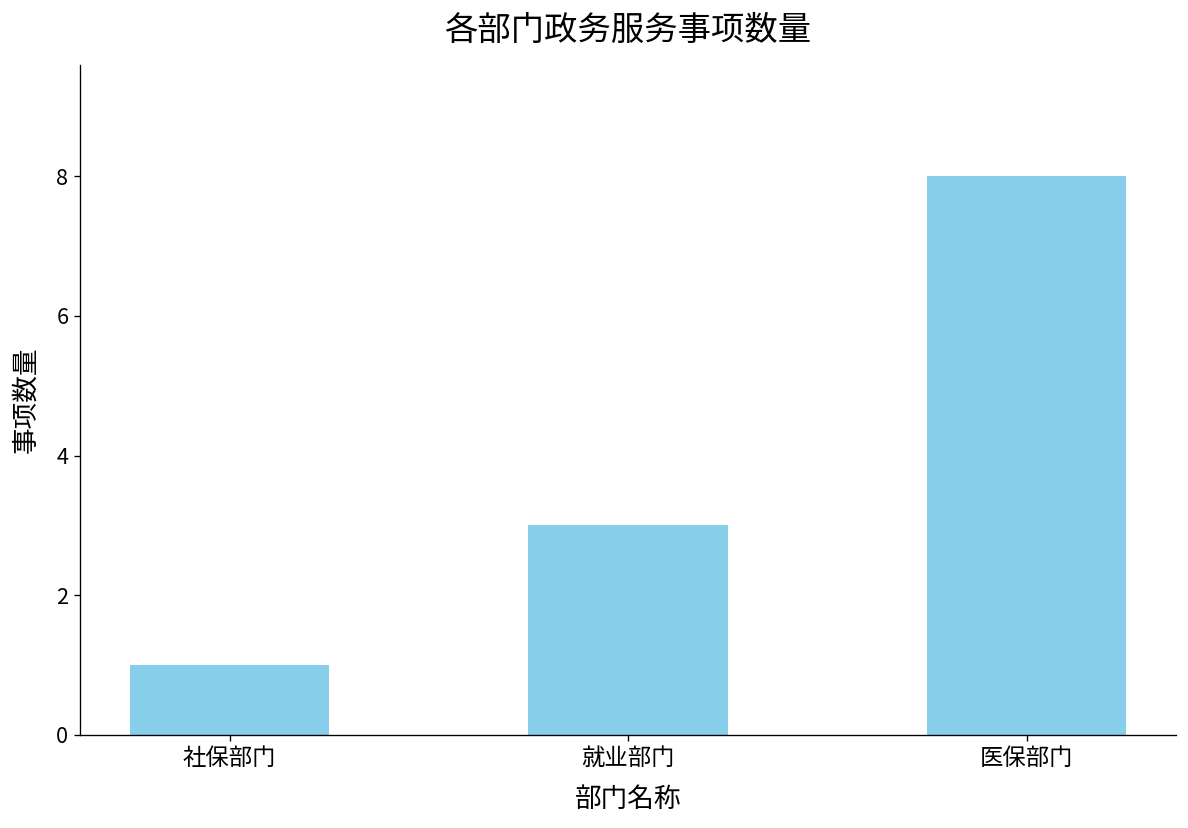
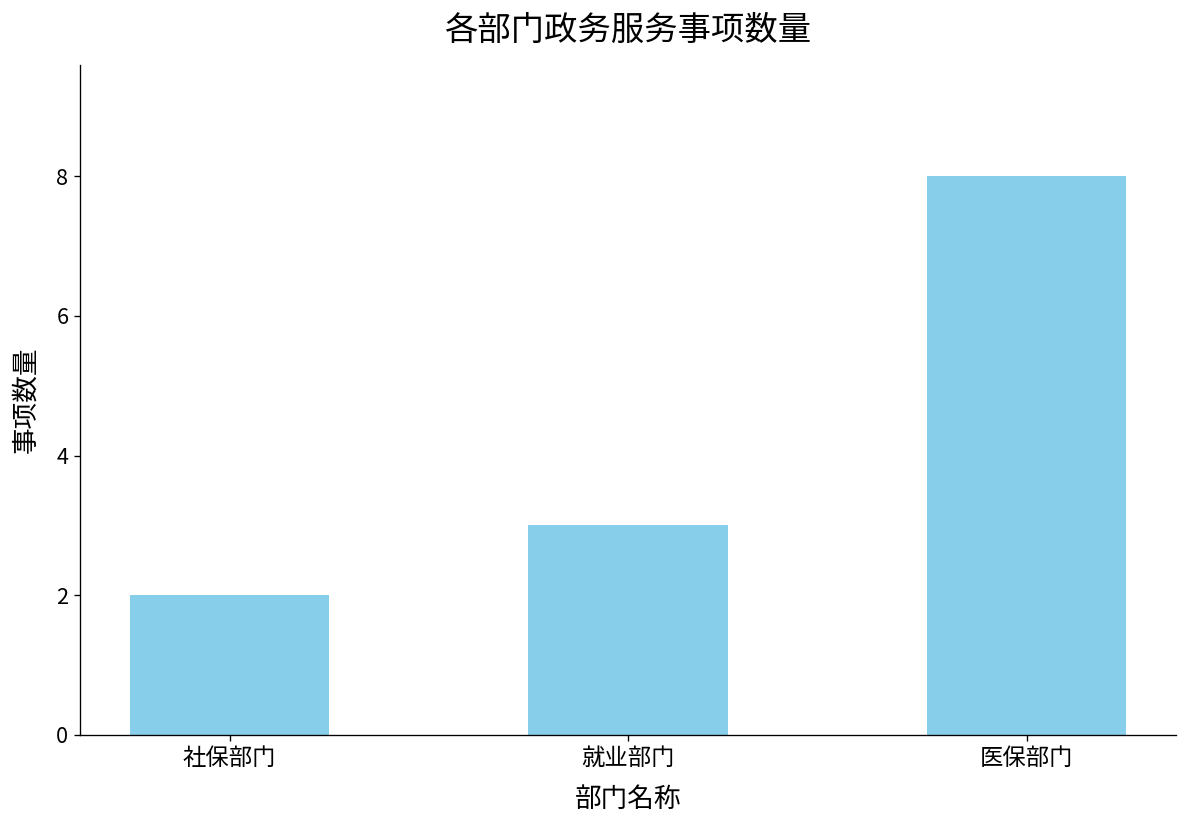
社保部门: 1 -> 2
